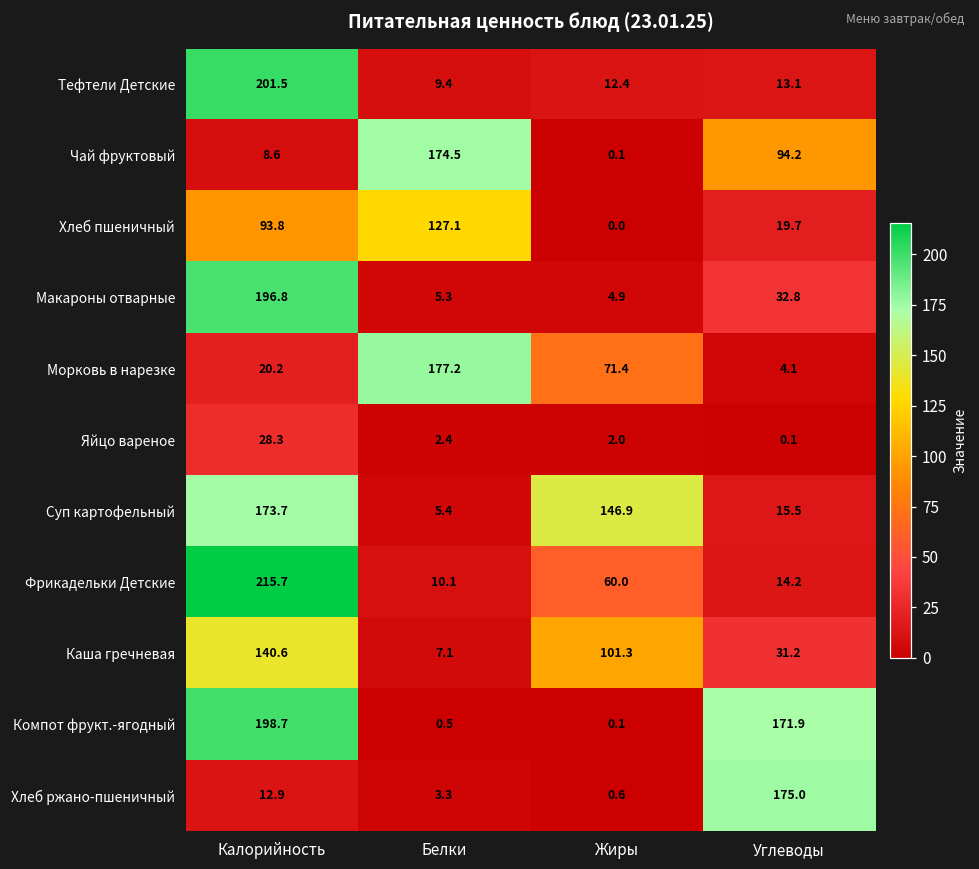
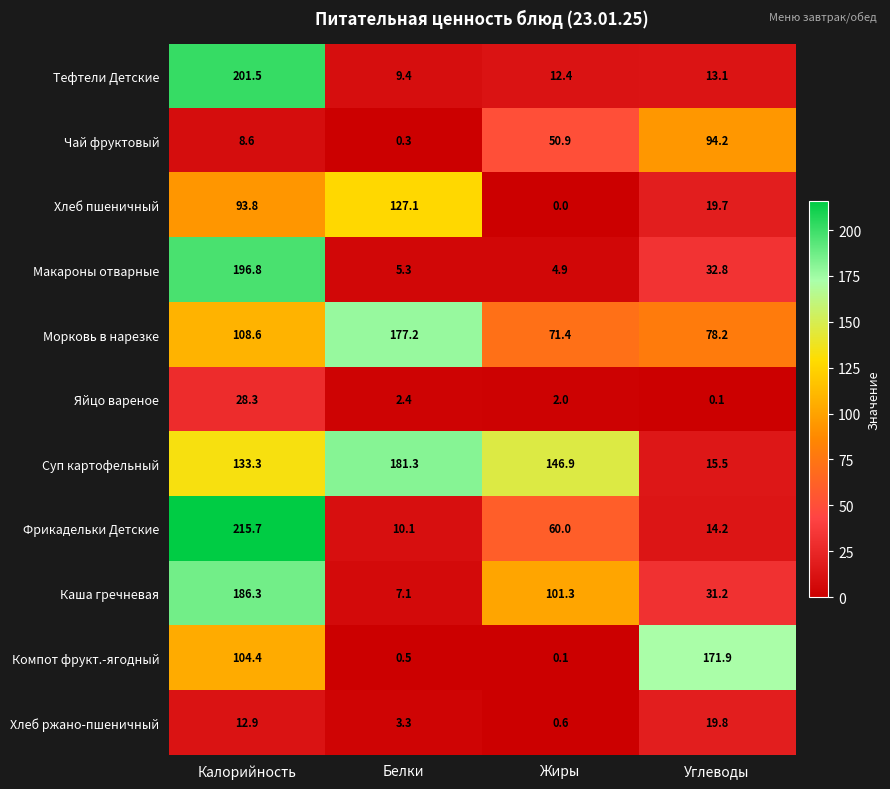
Чай фруктовый, Белки: 174.5 -> 0.3
Чай фруктовый, Жиры: 0.1 -> 50.9
Морковь в нарезке, Калорийность: 20.2 -> 108.6
Морковь в нарезке, Углеводы: 4.1 -> 78.2
Суп картофельный, Калорийность: 173.7 -> 133.3
Суп картофельный, Белки: 5.4 -> 181.3
Каша гречневая, Калорийность: 140.6 -> 186.3
Компот фрукт.-ягодный, Калорийность: 198.7 -> 104.4
Хлеб ржано-пшеничный, Углеводы: 175.0 -> 19.8
